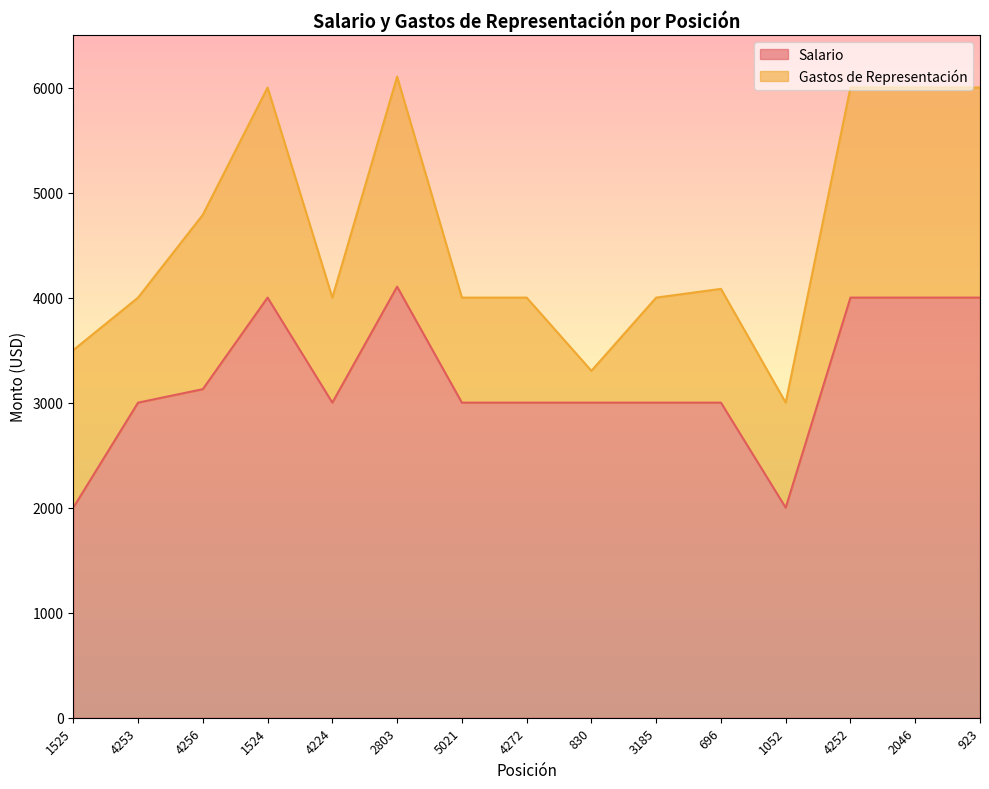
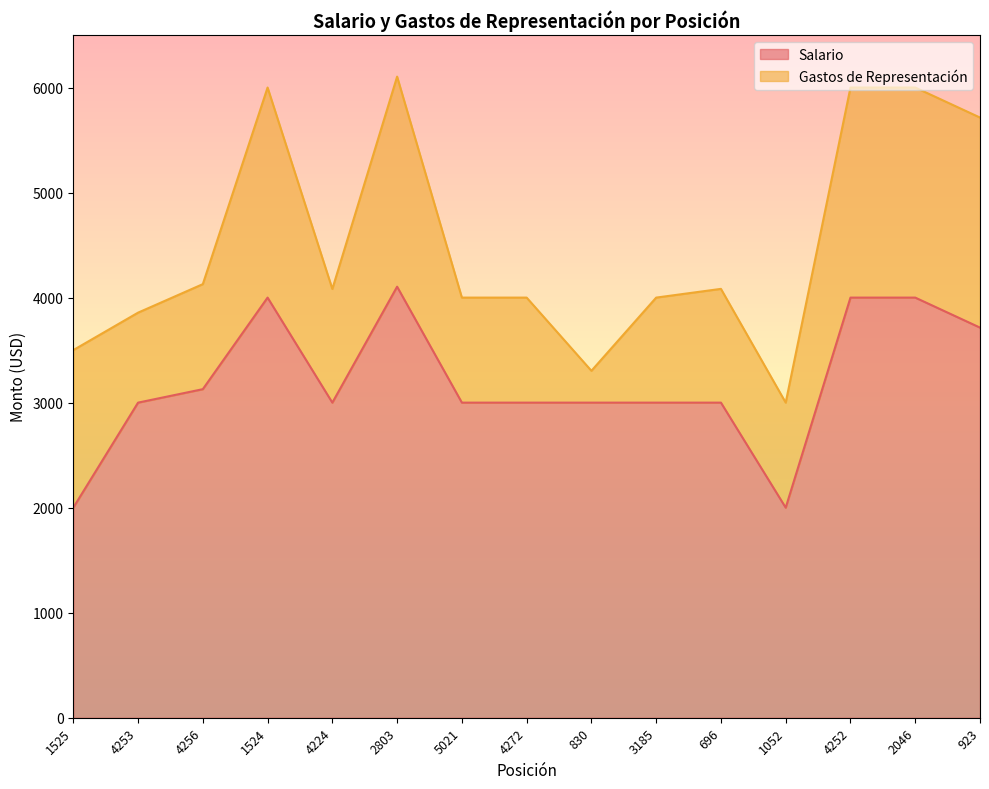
Gastos de Representación, 4253: 1000 -> 860
Gastos de Representación, 4256: 1660 -> 1000
Gastos de Representación, 4224: 1000 -> 1080
Salario, 923: 4000 -> 3710
